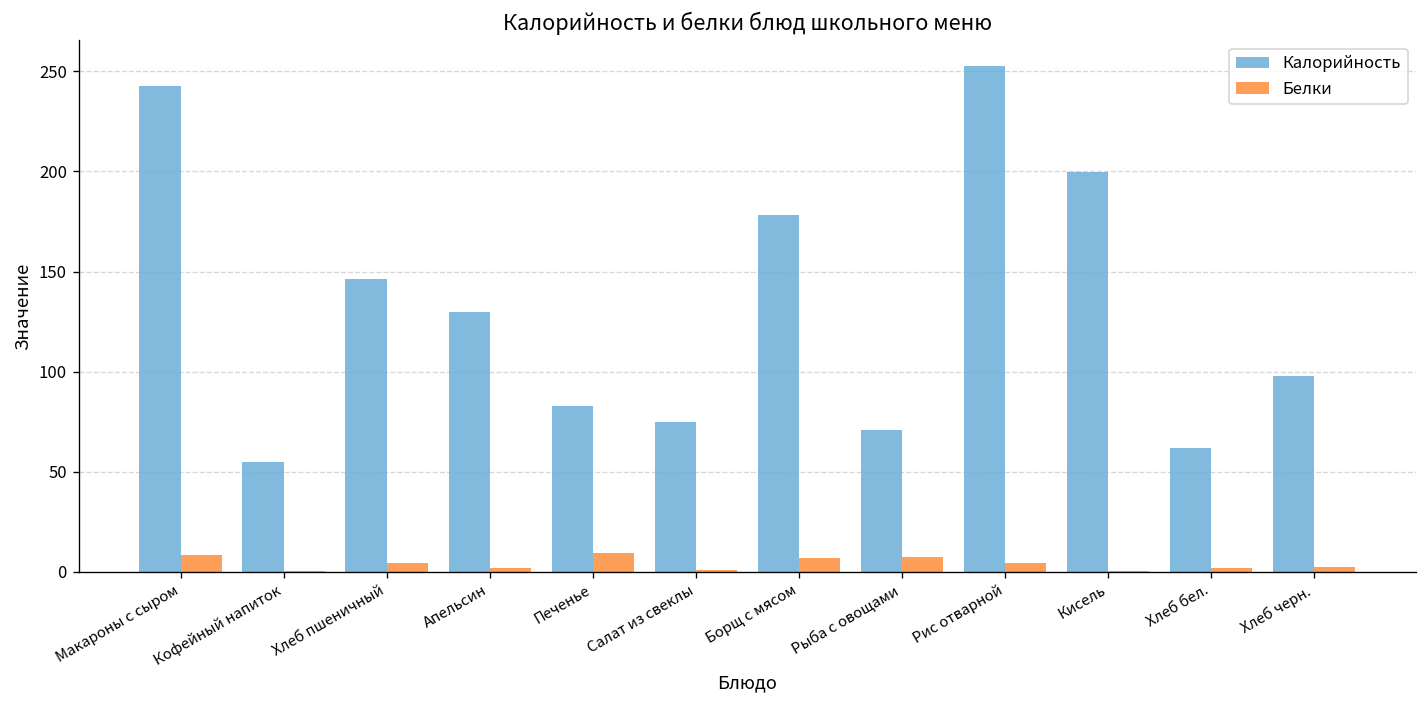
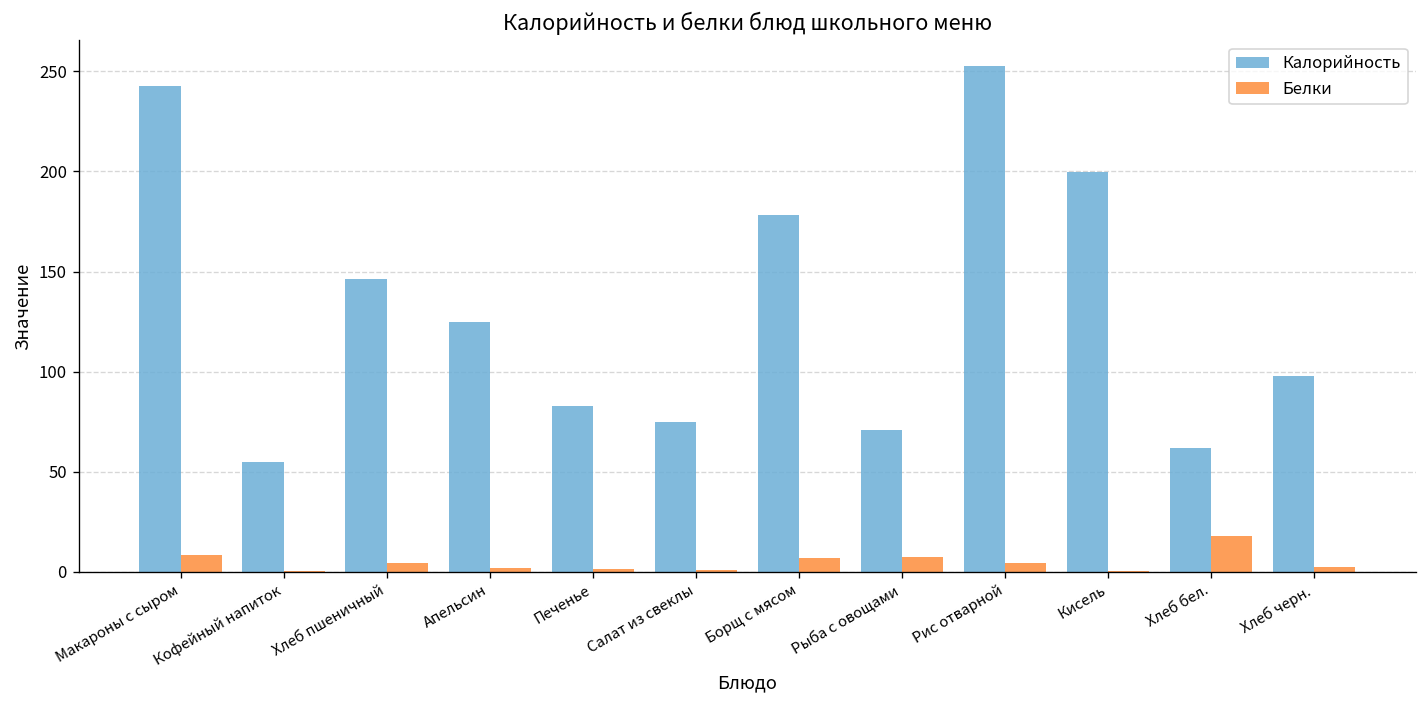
Калорийность, Апельсин: 130 -> 125
Белки, Печенье: 10 -> 2
Белки, Хлеб бел.: 2 -> 18
